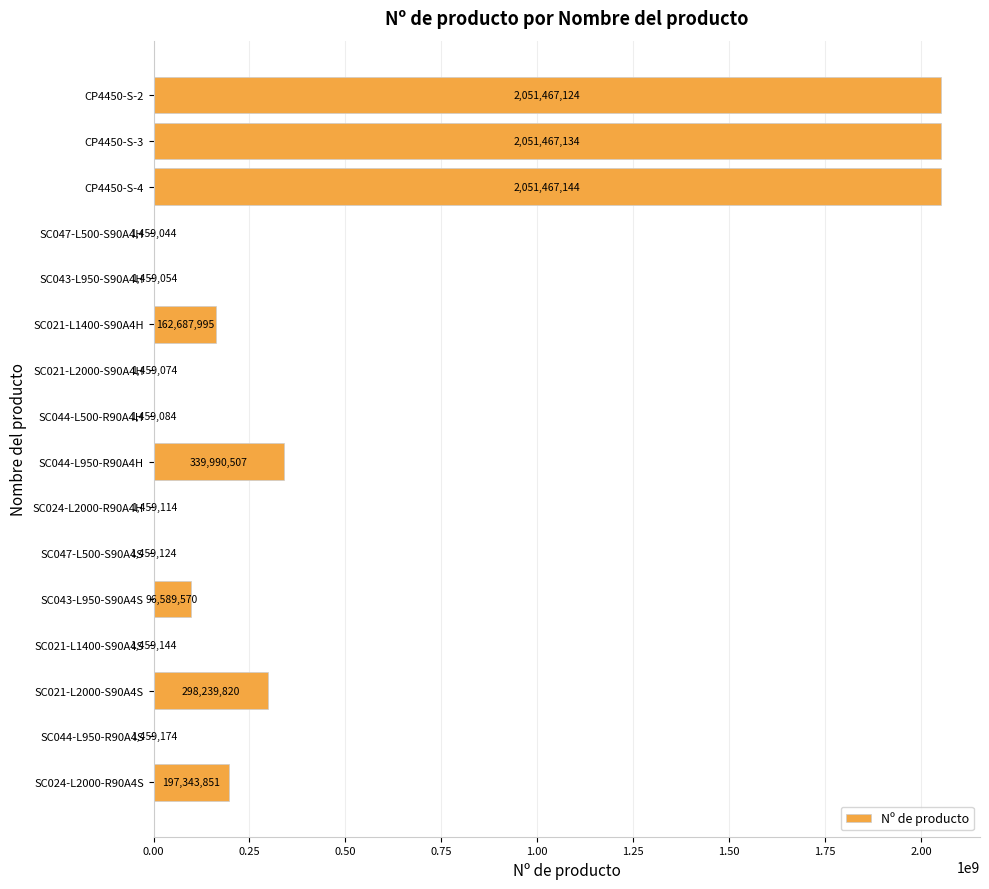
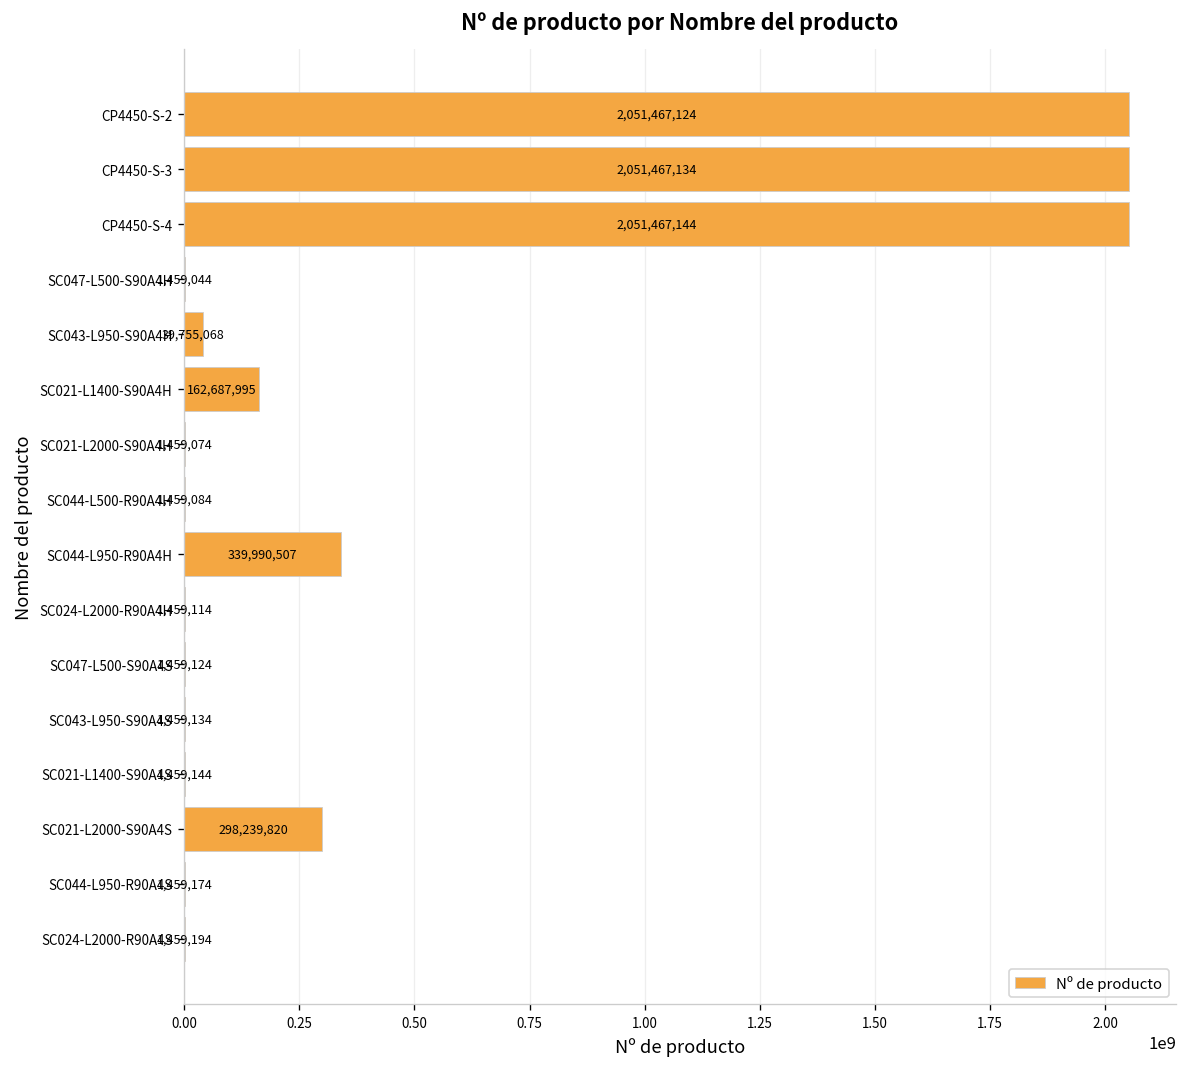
SC043-L950-S90A4H: 1,459,054 -> 39,755,068
SC043-L950-S90A4S: 96,589,570 -> 1,459,134
SC024-L2000-R90A4S: 197,343,851 -> 1,459,194
